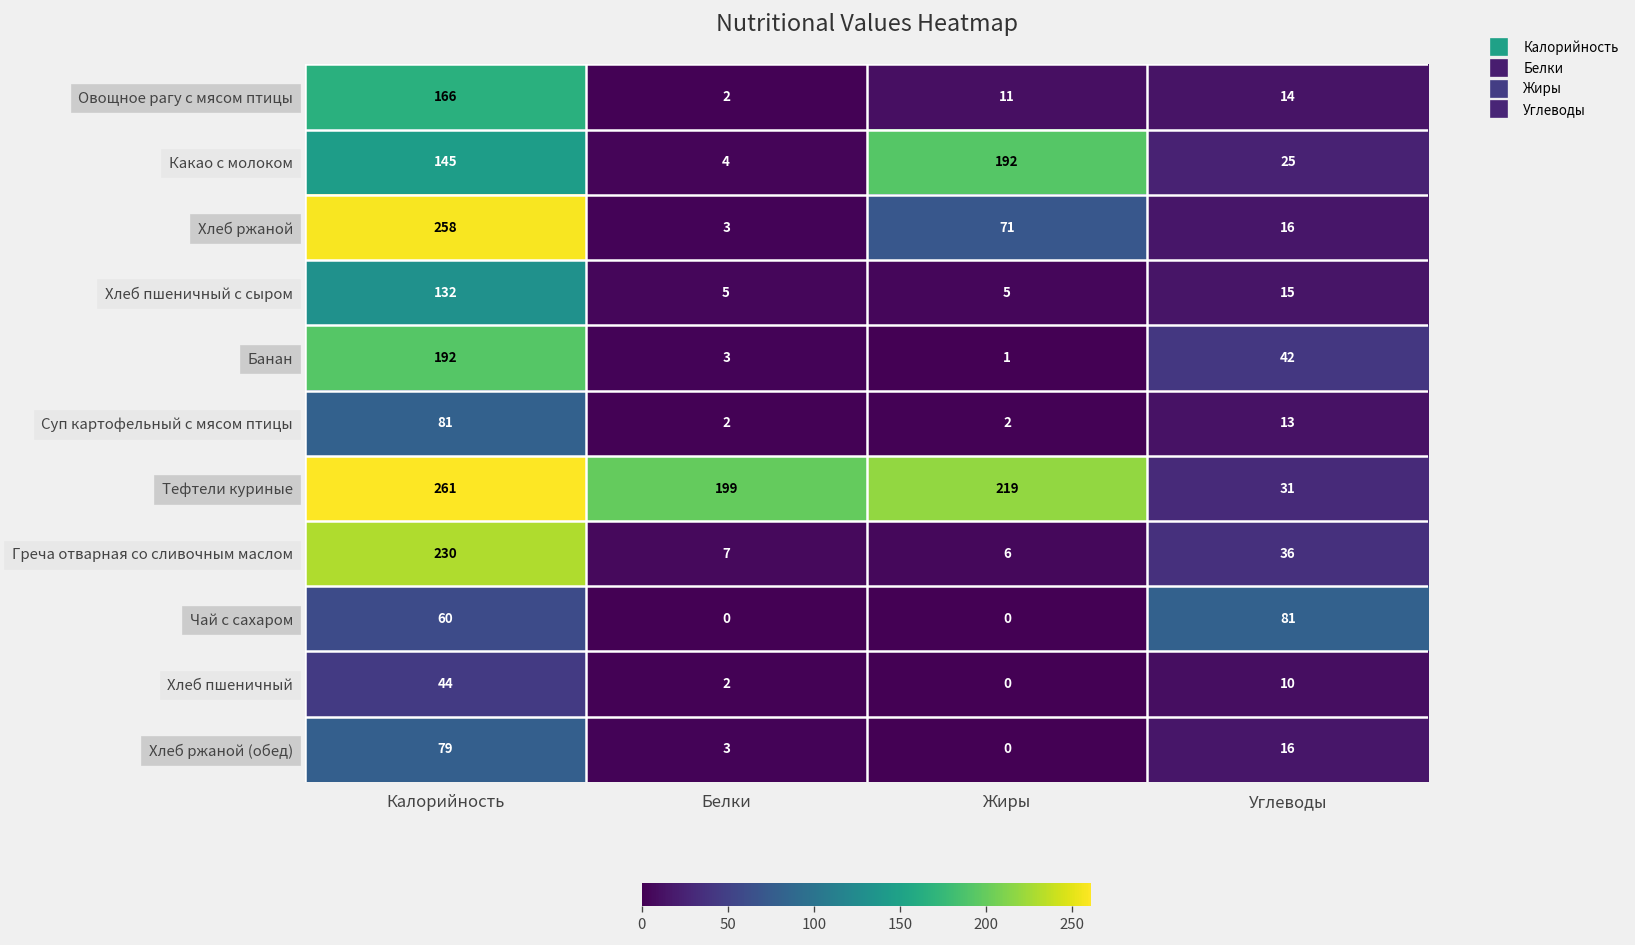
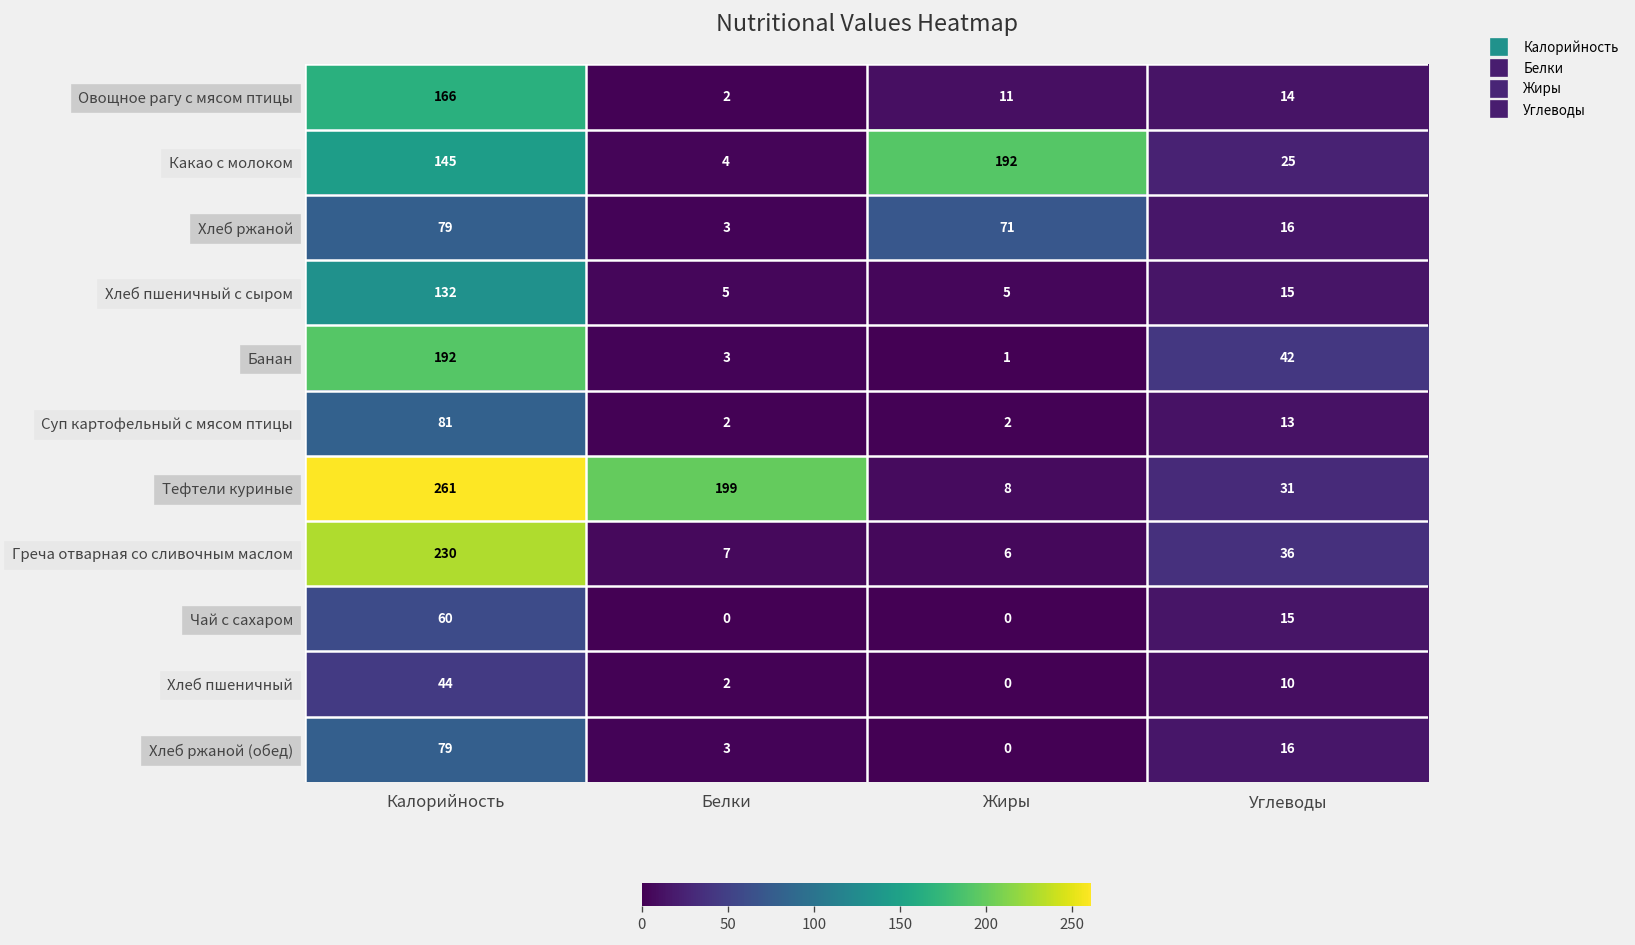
Хлеб ржаной, Калорийность: 258 -> 79
Тефтели куриные, Жиры: 219 -> 8
Чай с сахаром, Углеводы: 81 -> 15
